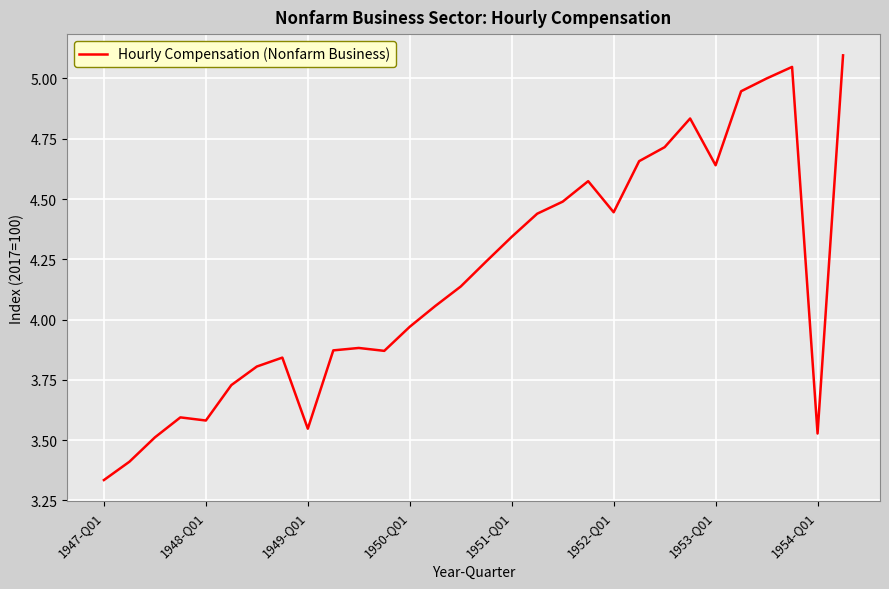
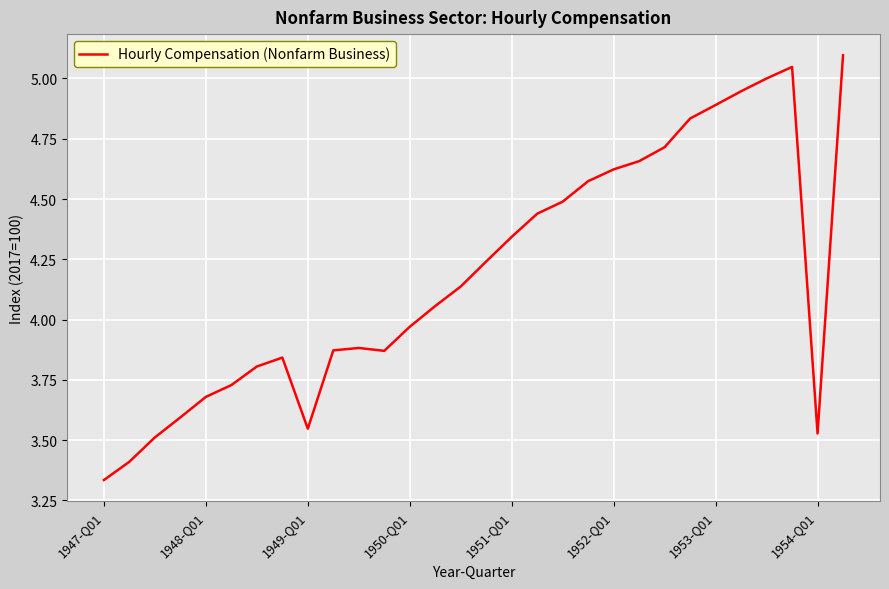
1948-Q01: 3.58 -> 3.68
1952-Q01: 4.45 -> 4.62
1953-Q01: 4.64 -> 4.89
